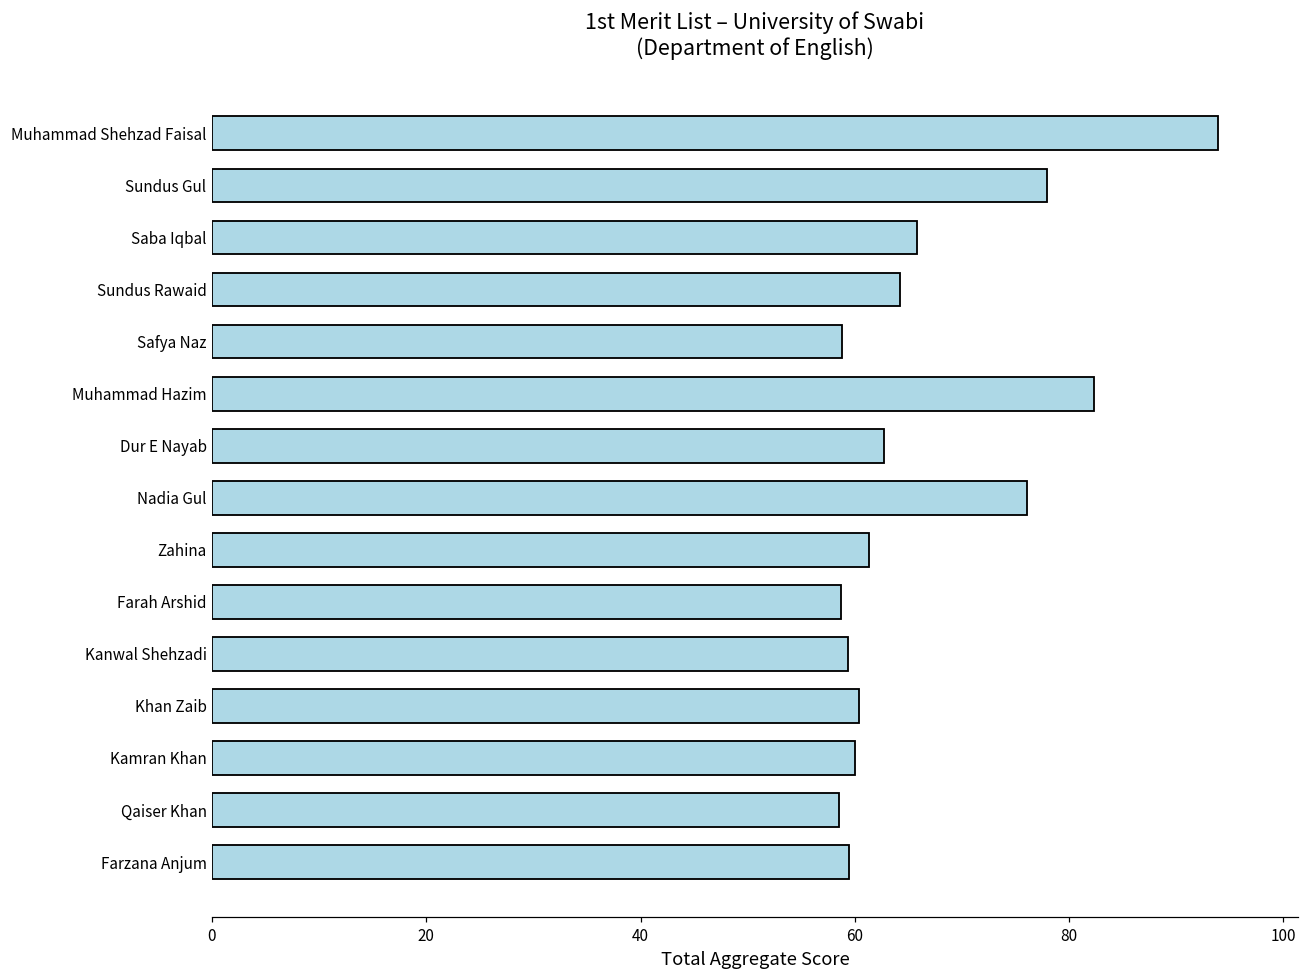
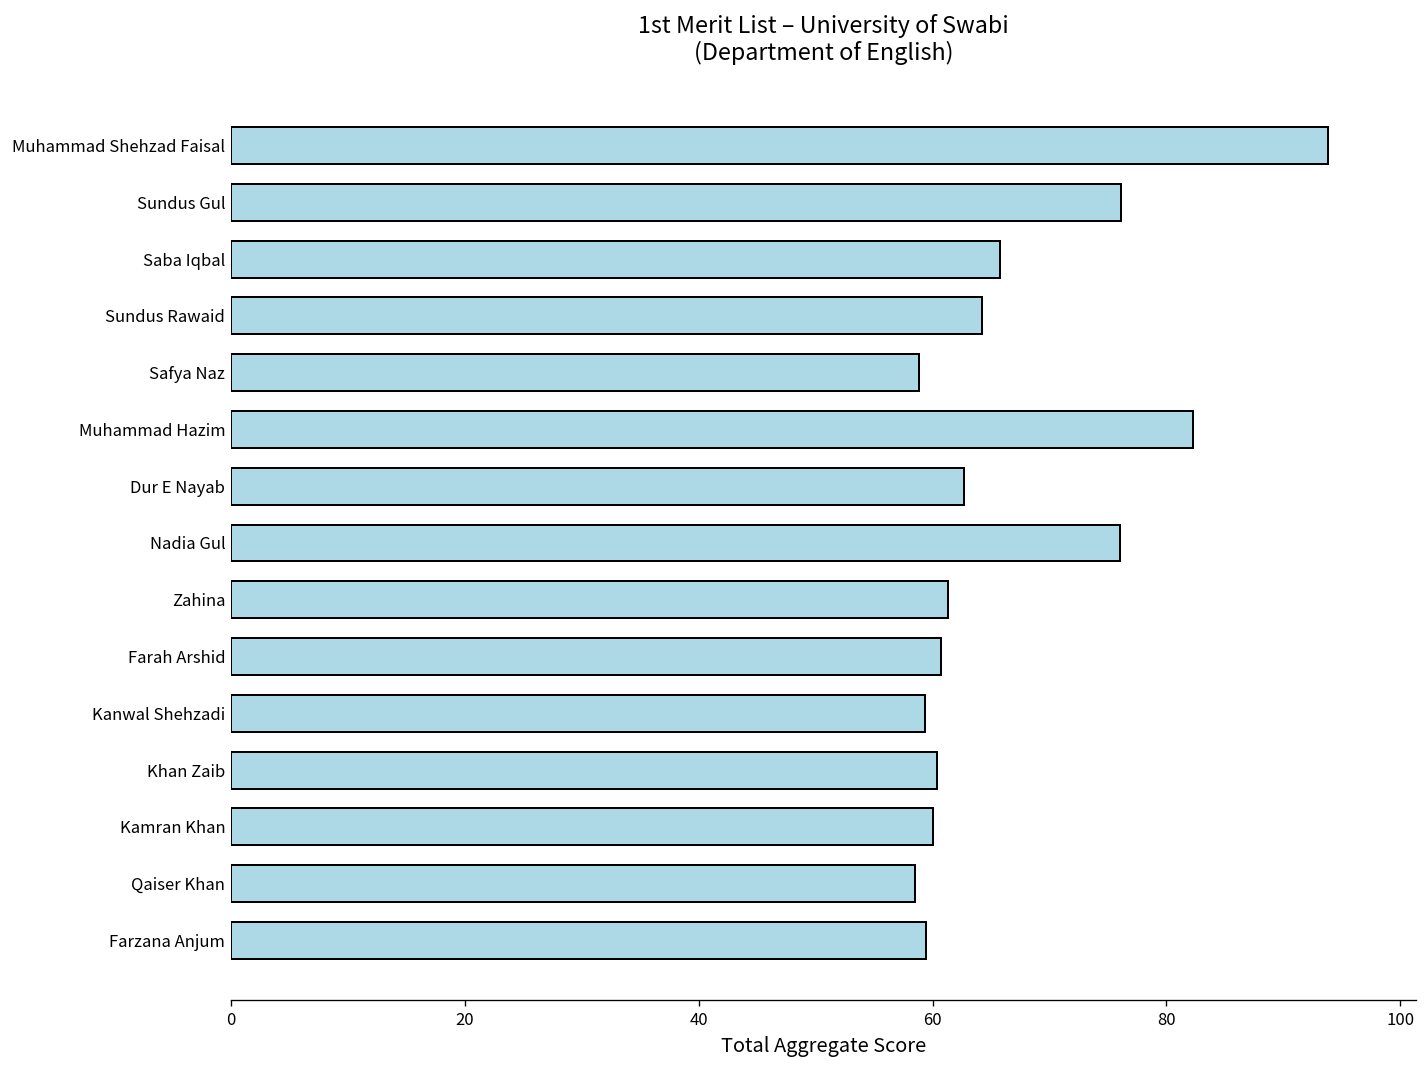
Sundus Gul: 78 -> 76
Farah Arshid: 59 -> 61
